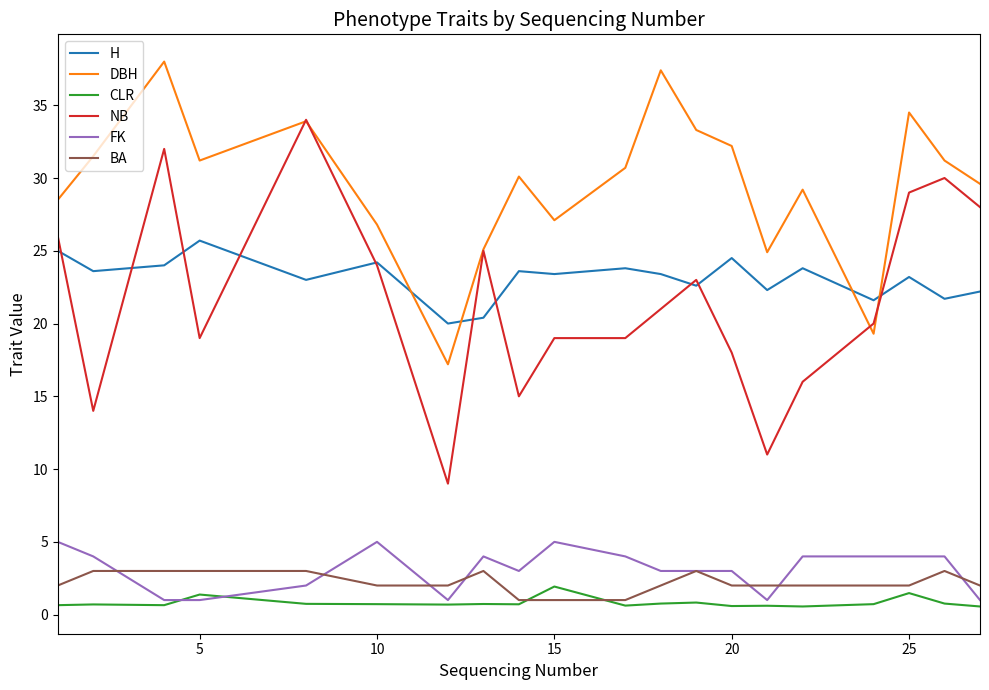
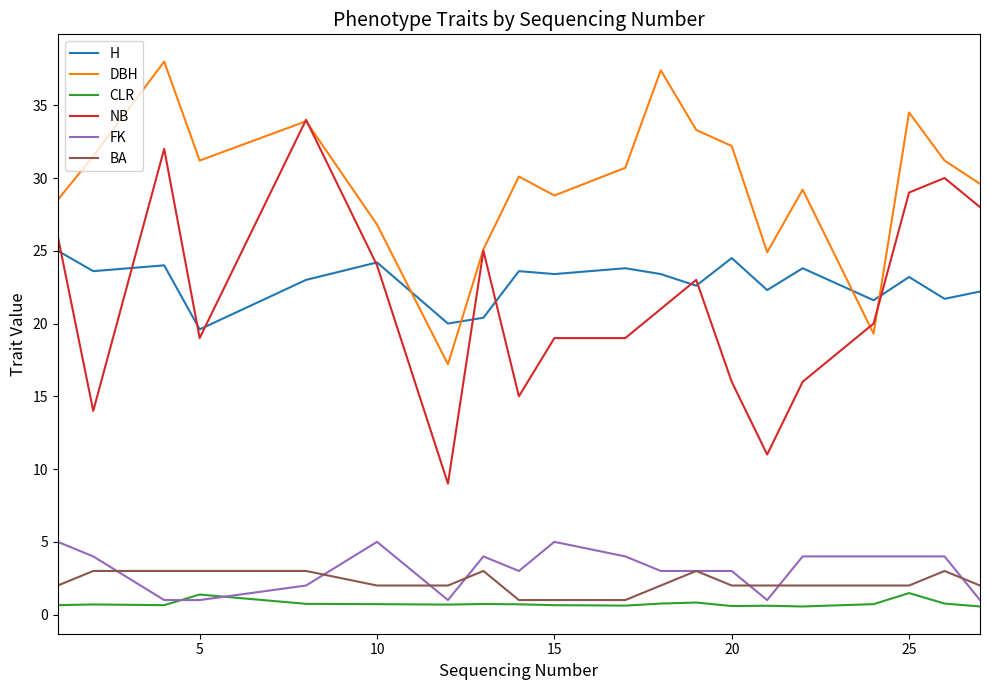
H, 5: 25.7 -> 19.6
DBH, 15: 27.1 -> 28.8
CLR, 15: 1.9 -> 0.7
NB, 20: 18 -> 16
